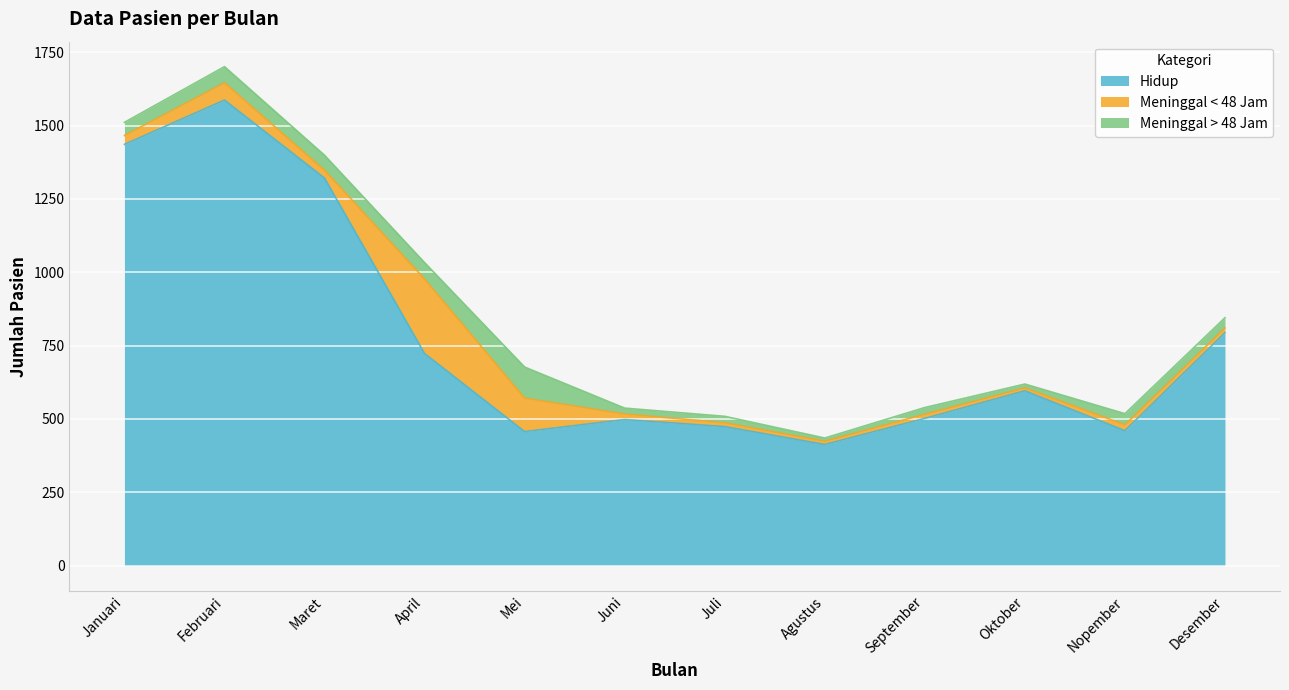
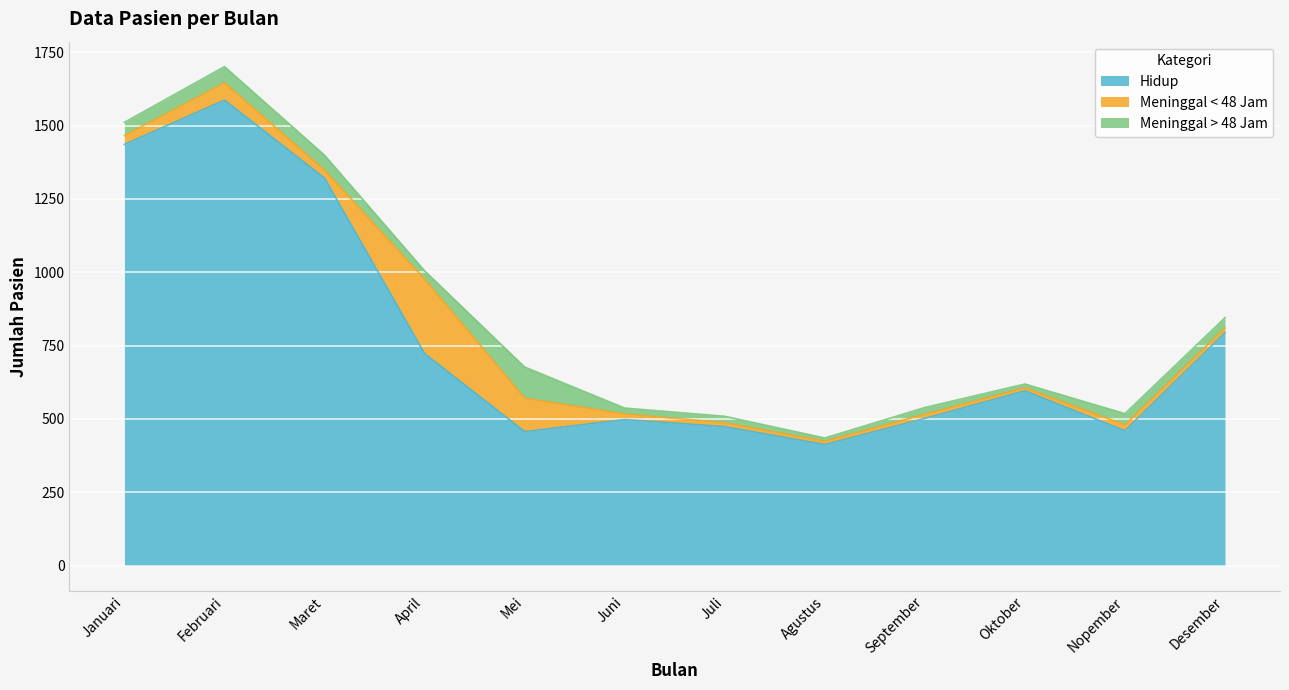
Meninggal > 48 Jam, April: 60 -> 30
